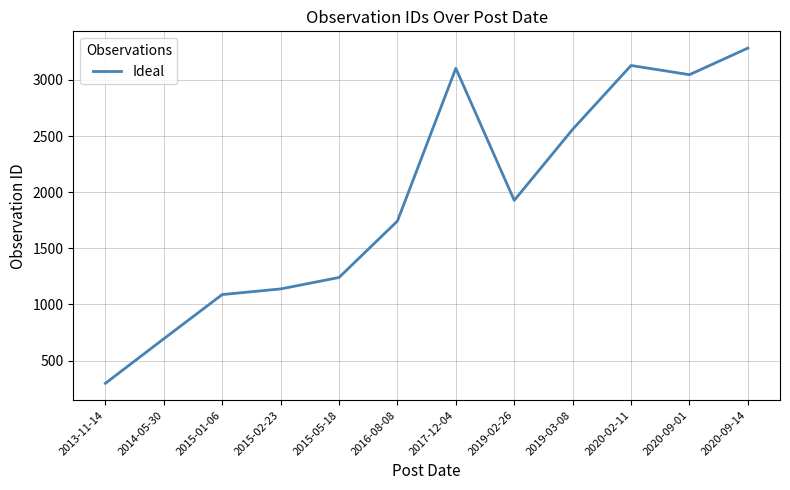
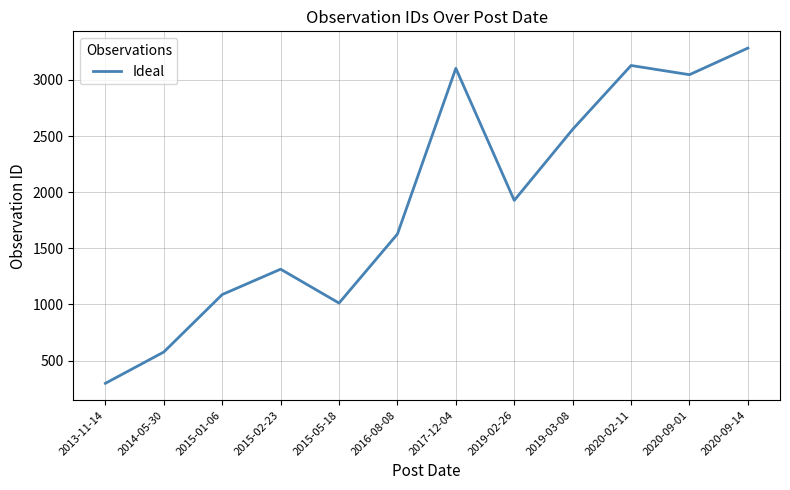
2014-05-30: 690 -> 580
2015-02-23: 1140 -> 1310
2015-05-18: 1240 -> 1010
2016-08-08: 1740 -> 1630
